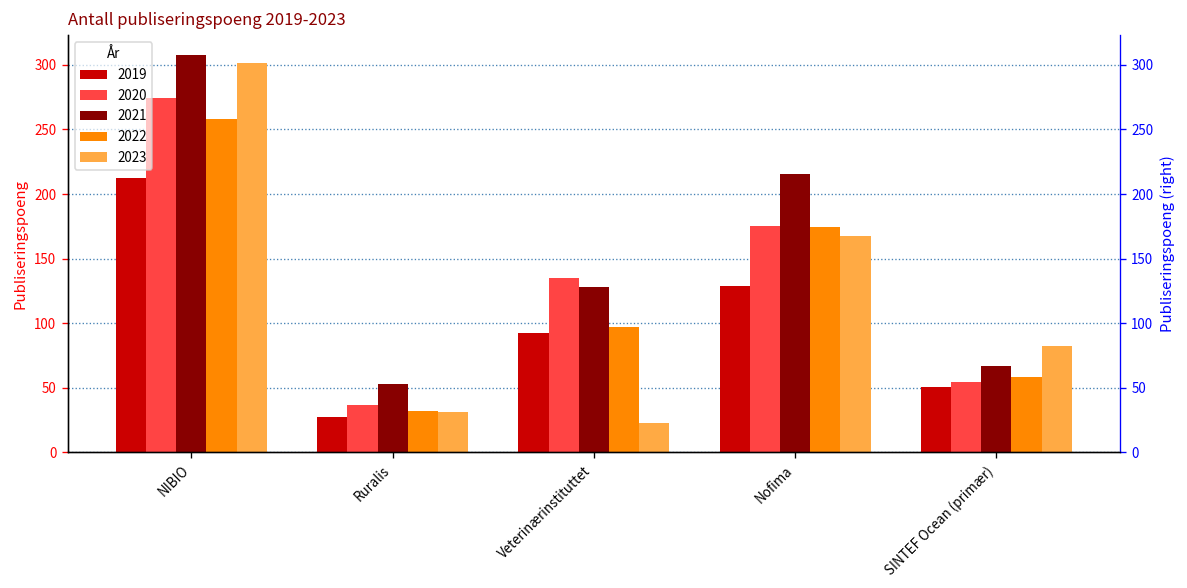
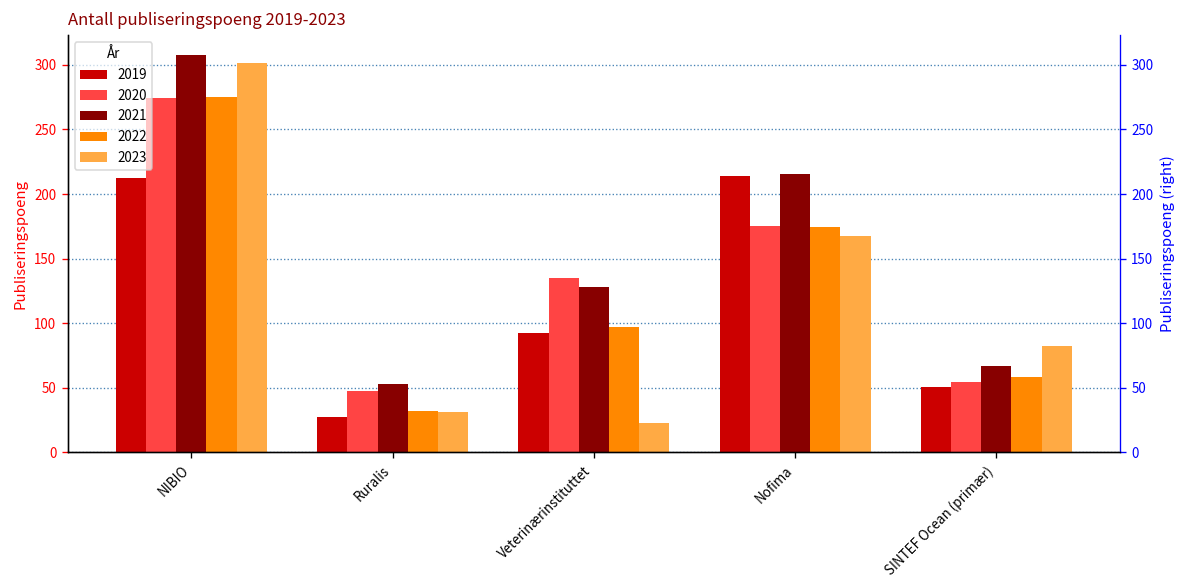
2022, NIBIO: 258 -> 276
2020, Ruralis: 36 -> 47
2019, Nofima: 129 -> 214
